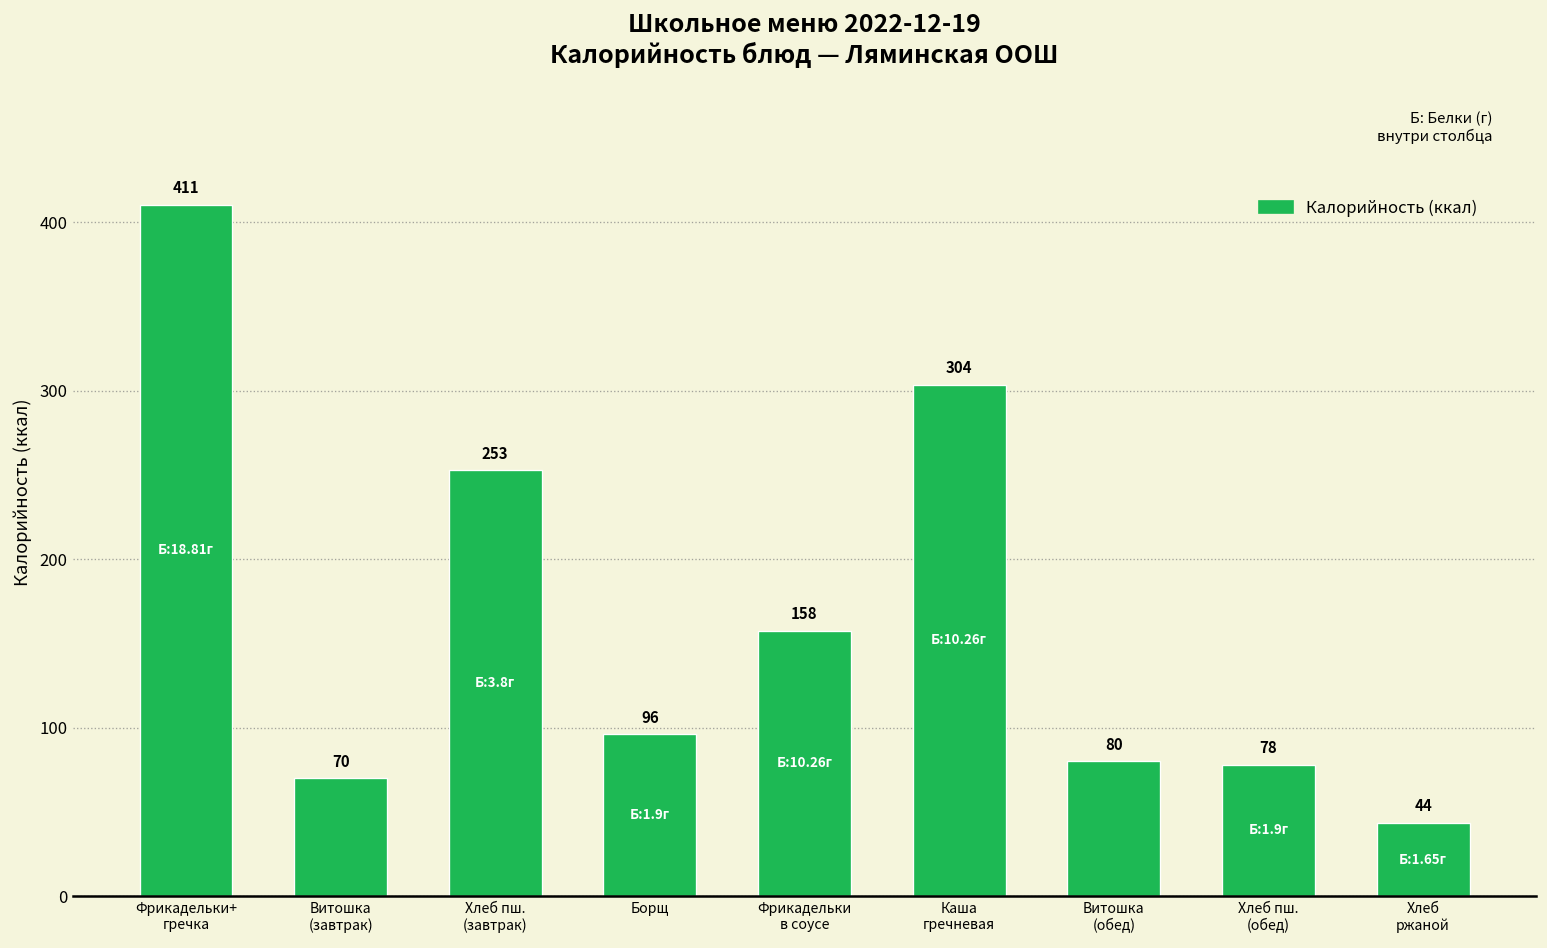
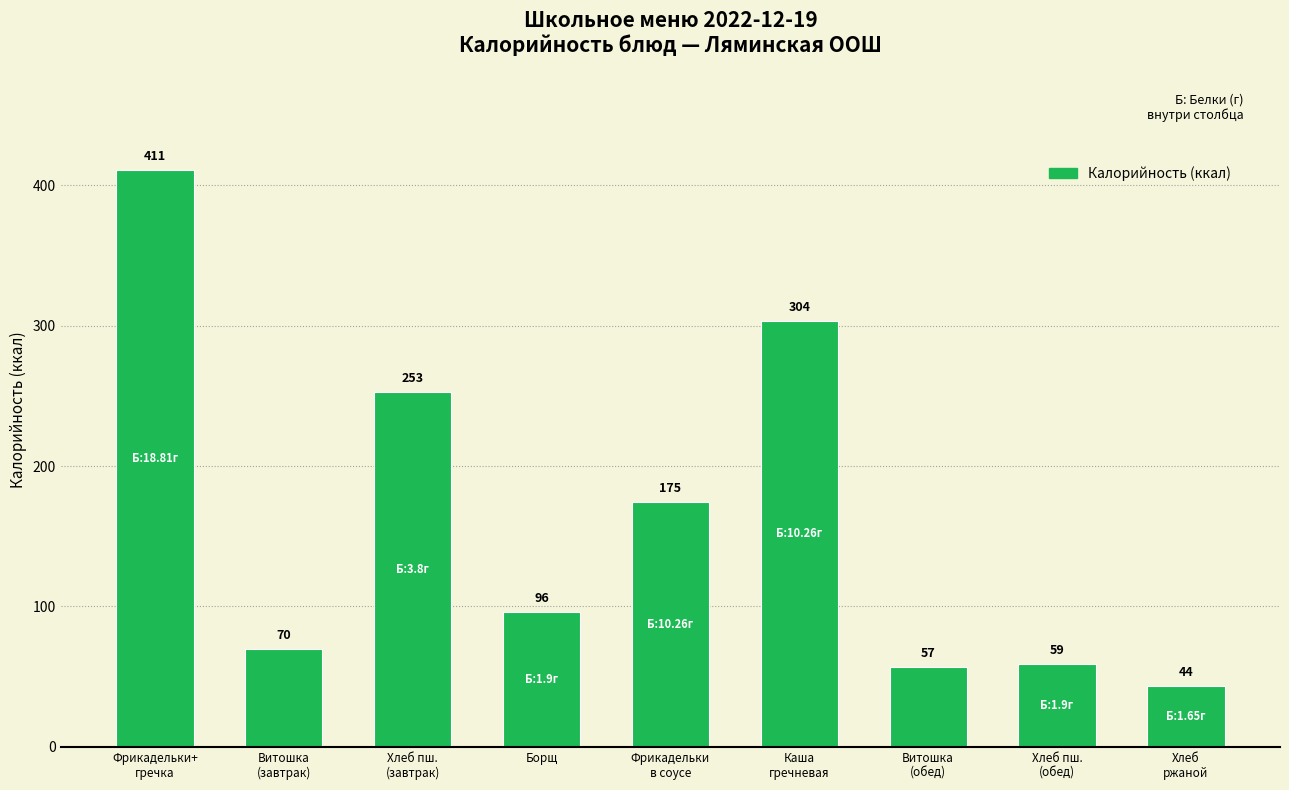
Фрикадельки в соусе: 158 -> 175
Витошка (обед): 80 -> 57
Хлеб пш. (обед): 78 -> 59
